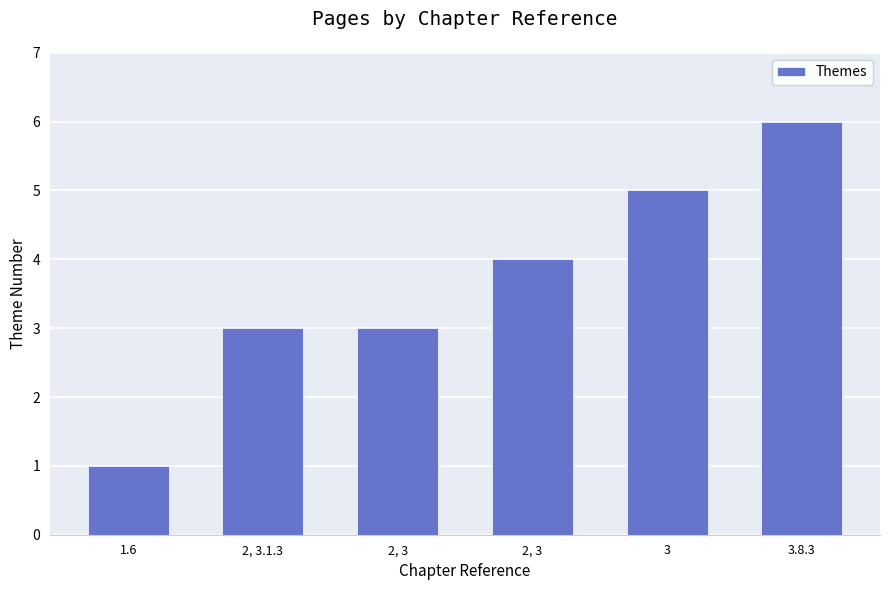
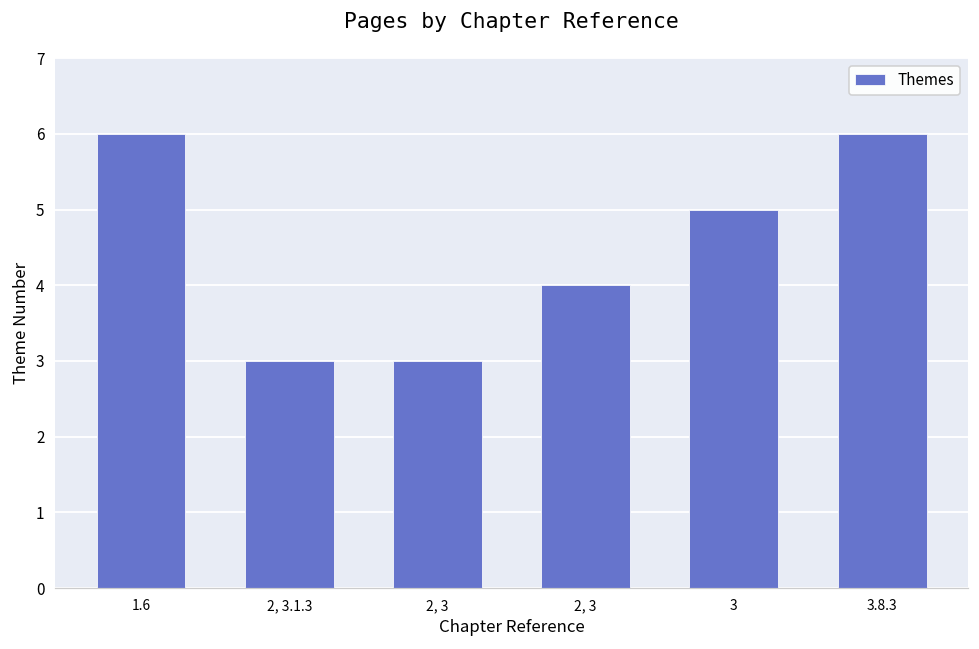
1.6: 1 -> 6
